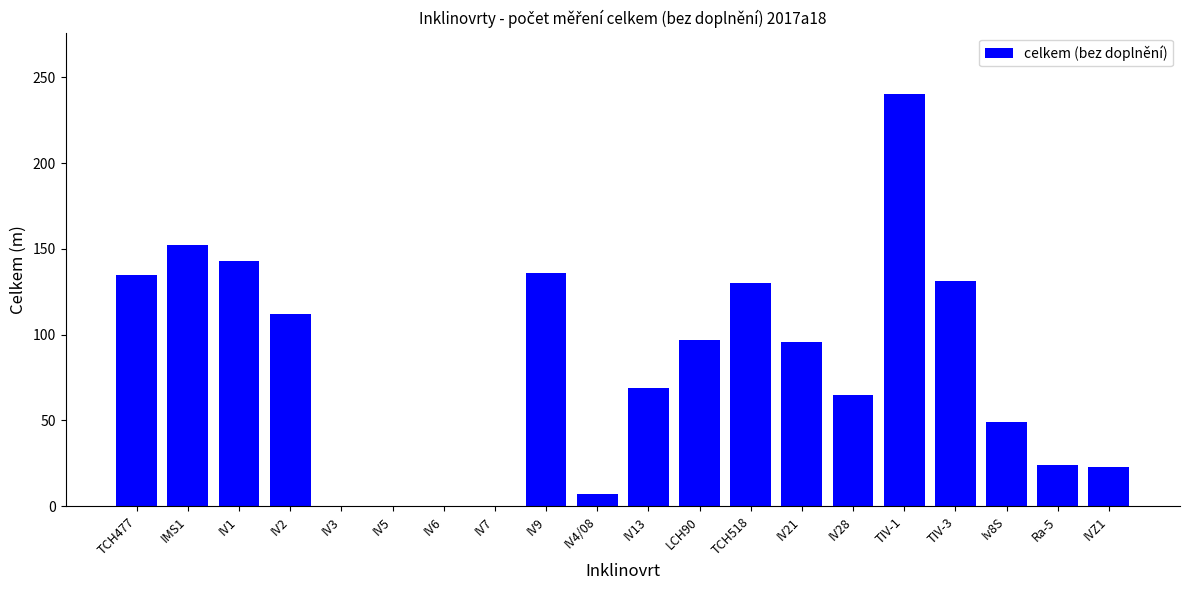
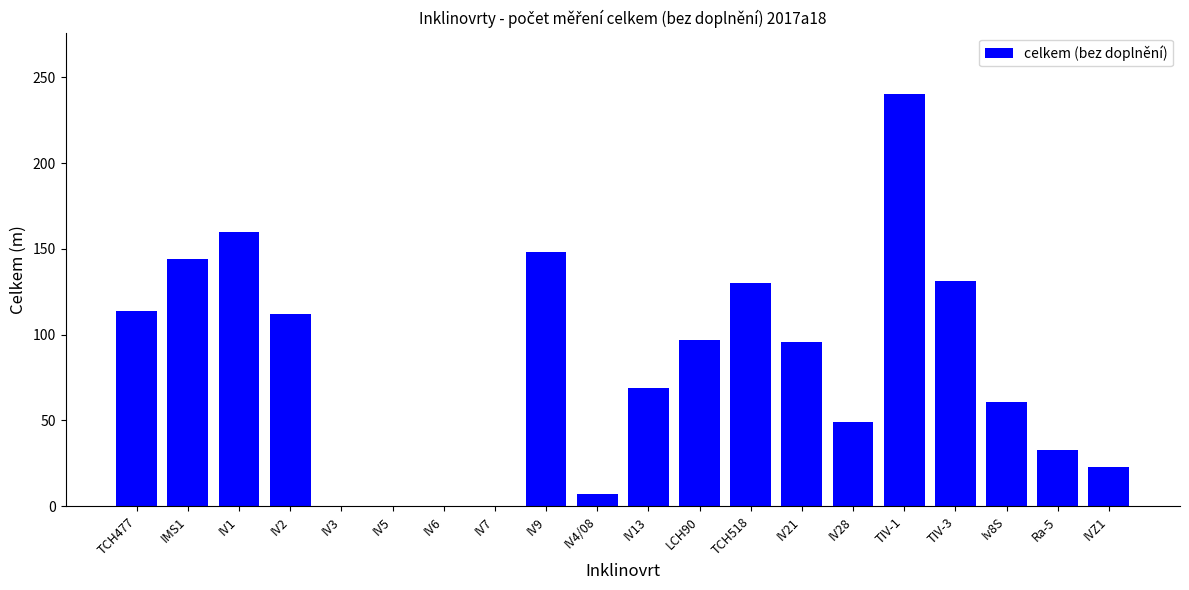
TCH477: 135 -> 114
IMS1: 152 -> 144
IV1: 143 -> 160
IV9: 136 -> 148
IV28: 65 -> 49
Iv8S: 49 -> 61
Ra-5: 24 -> 33
